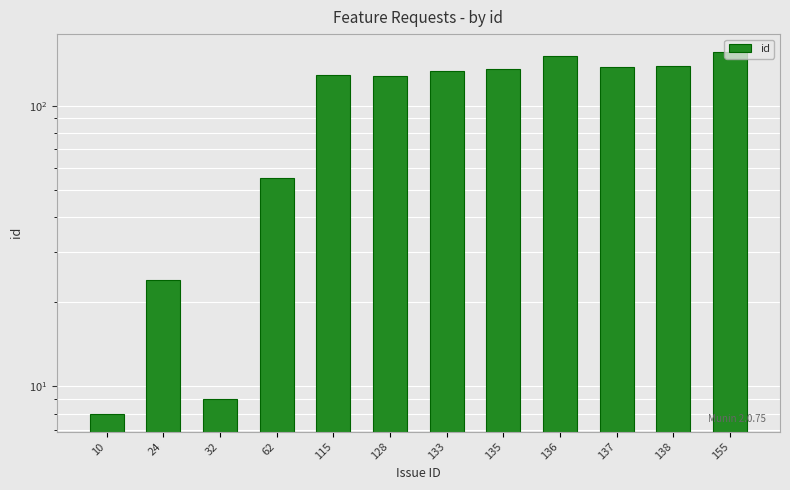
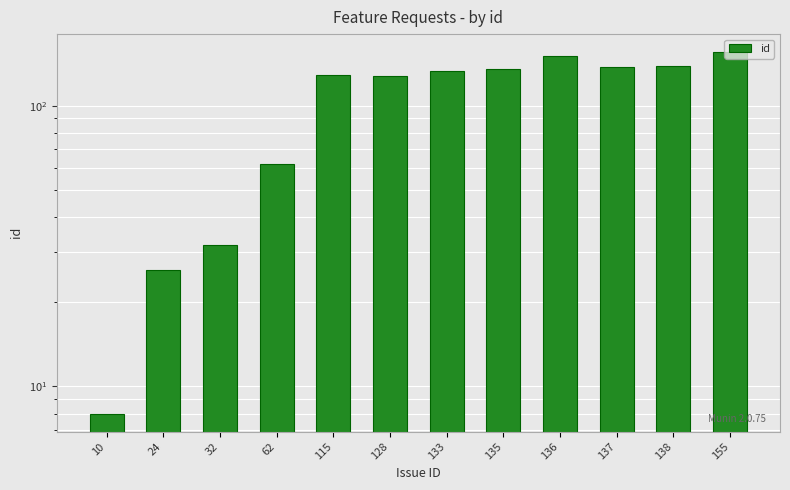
24: 24 -> 26
32: 9 -> 32
62: 55 -> 62
